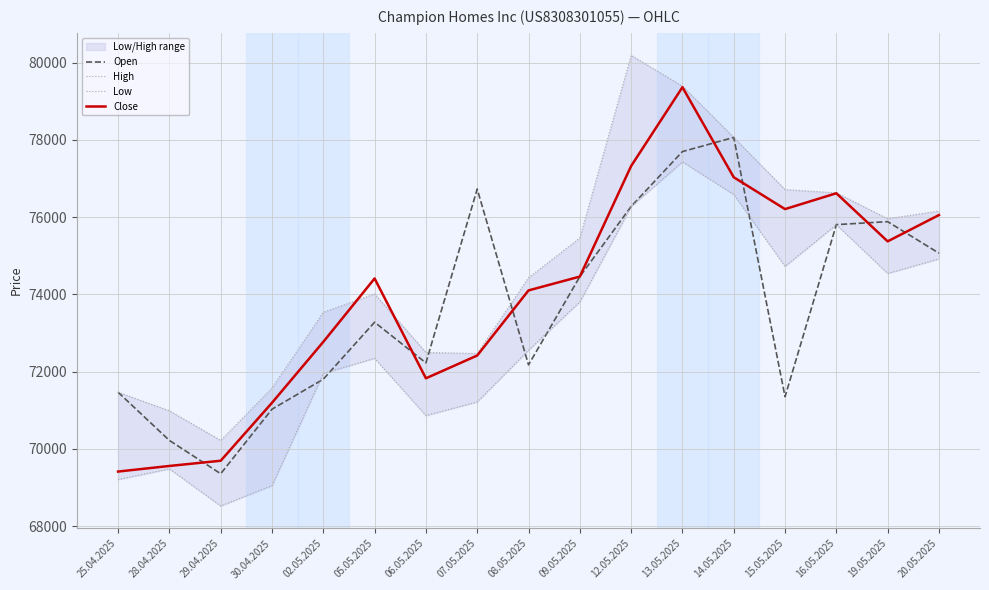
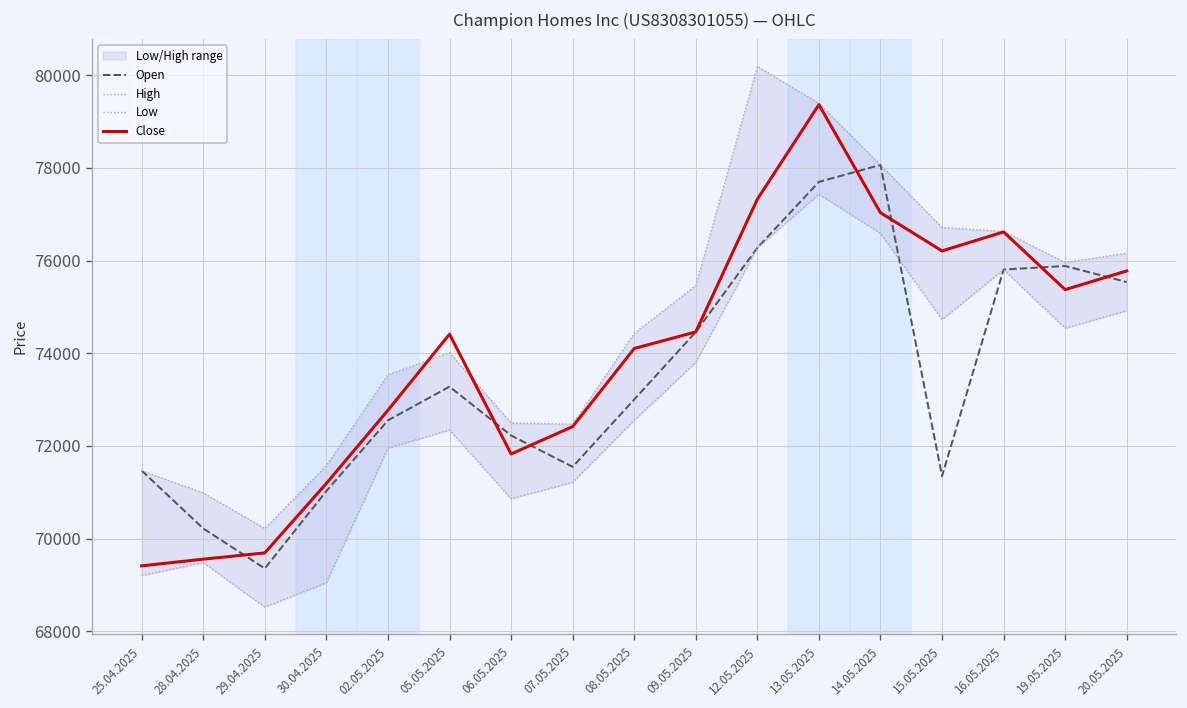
Open, 02.05.2025: 71800 -> 72600
Open, 07.05.2025: 76700 -> 71600
Open, 08.05.2025: 72200 -> 73000
Open, 20.05.2025: 75100 -> 75500
Close, 20.05.2025: 76100 -> 75800
